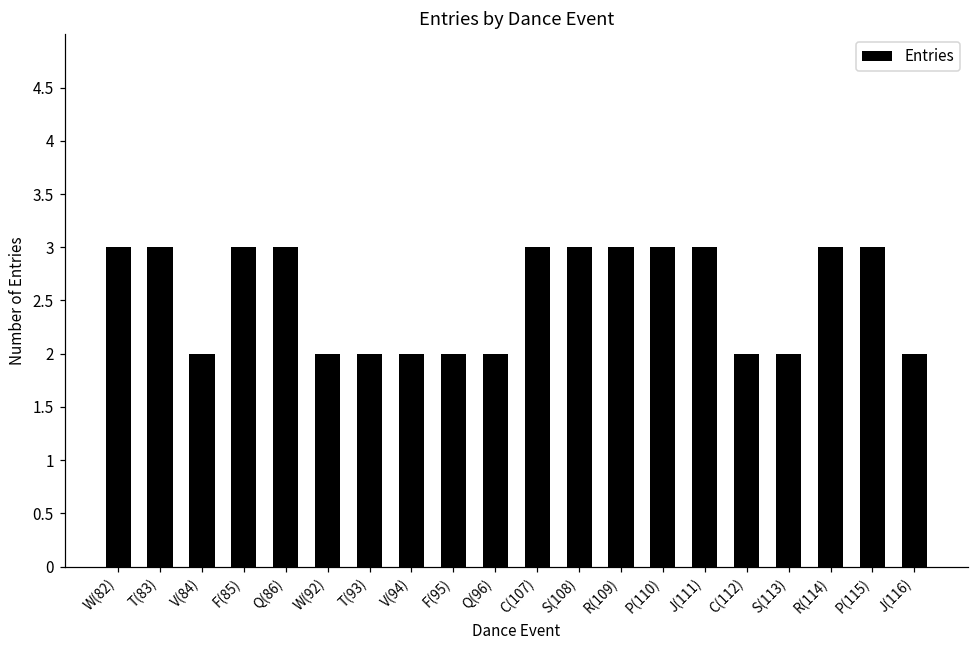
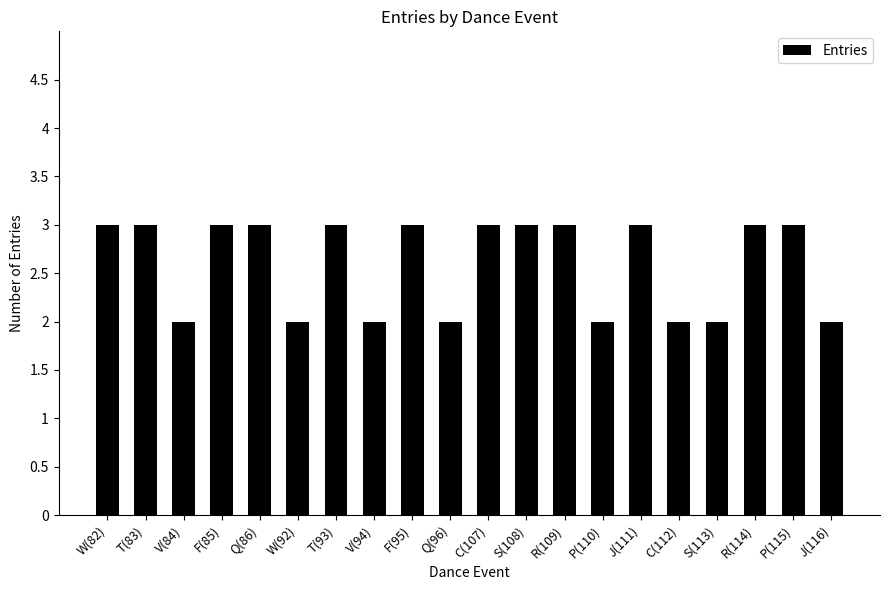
T(93): 2 -> 3
F(95): 2 -> 3
P(110): 3 -> 2
